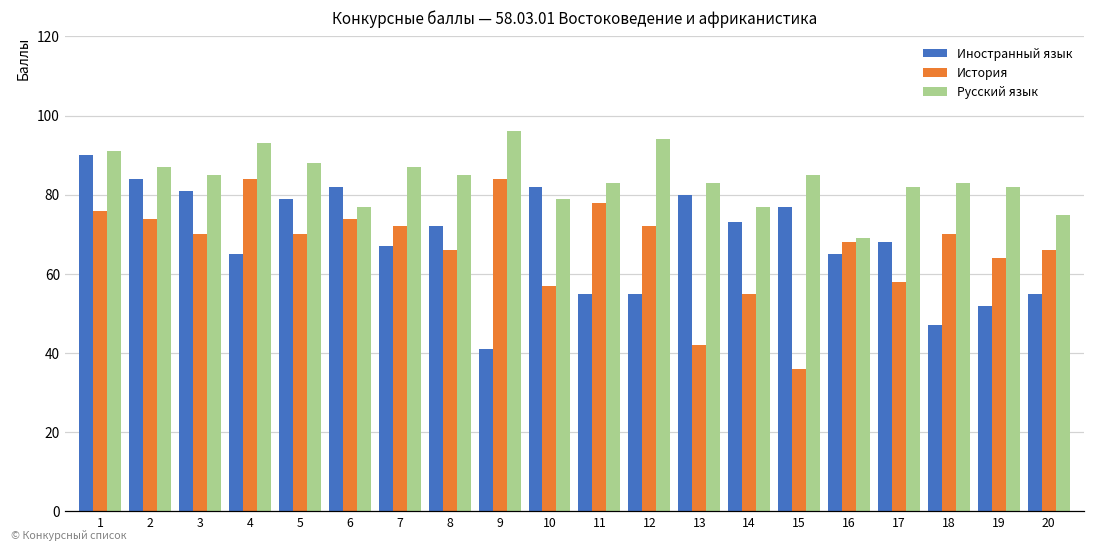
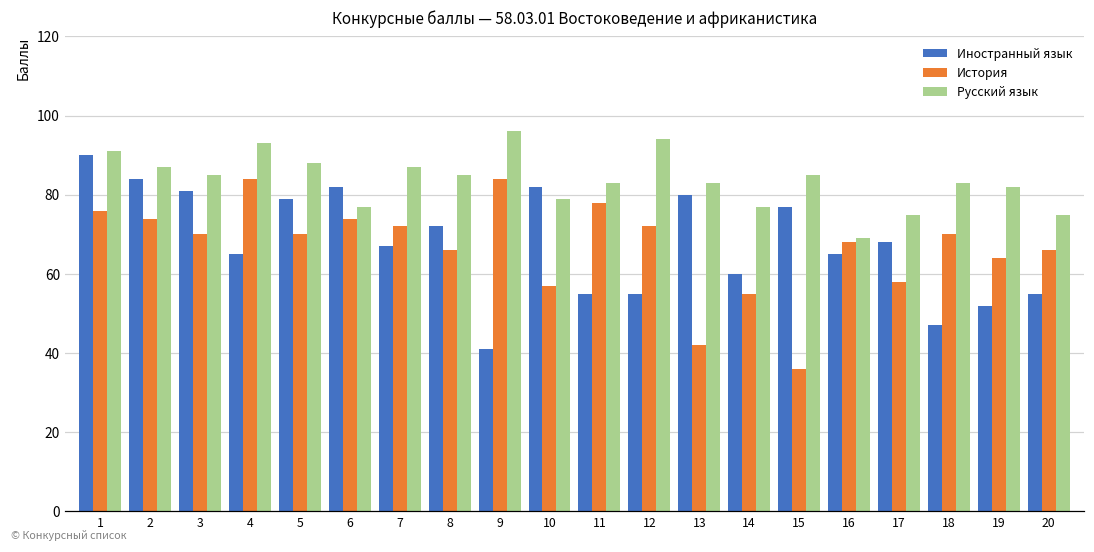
Иностранный язык, 14: 73 -> 60
Русский язык, 17: 82 -> 75
